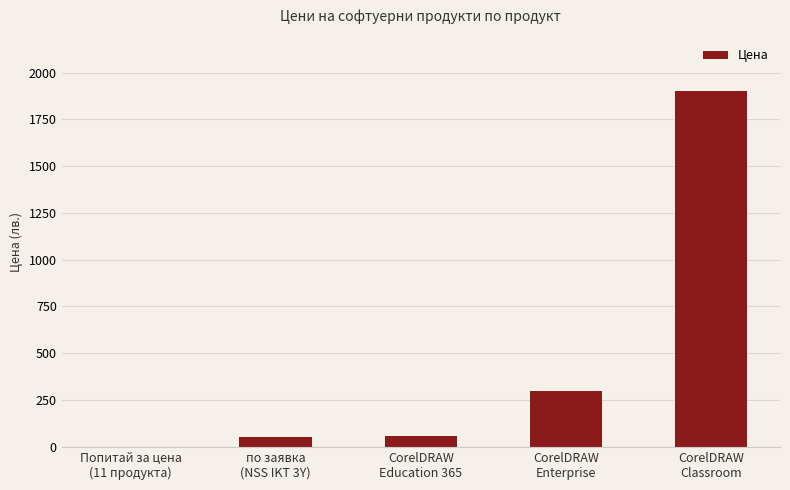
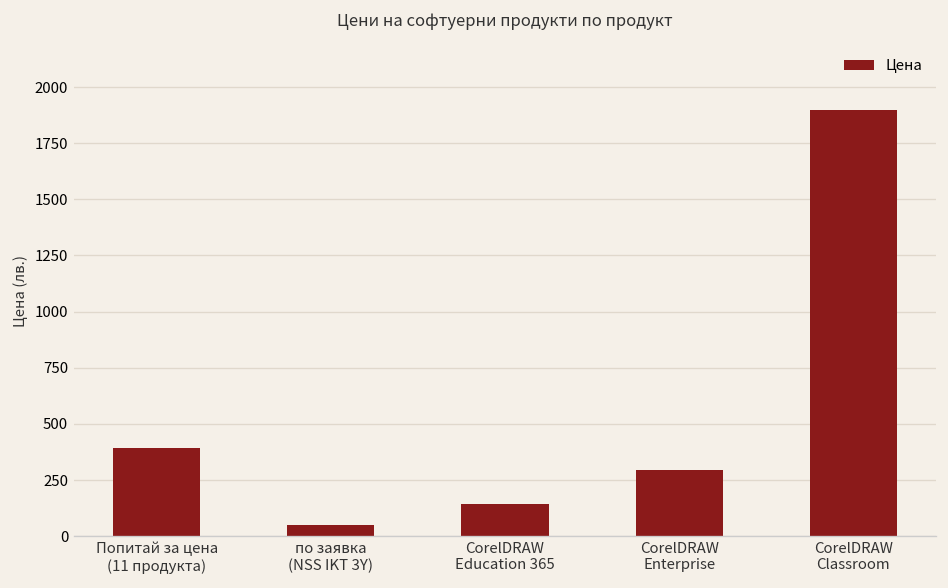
Попитай за цена (11 продукта): 0 -> 390
CorelDRAW Education 365: 60 -> 140
